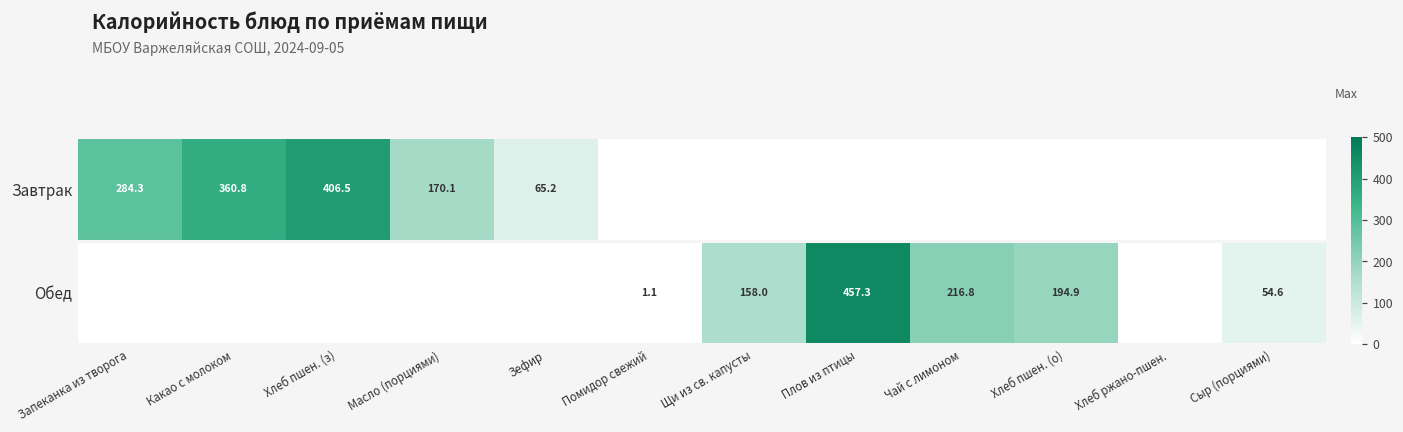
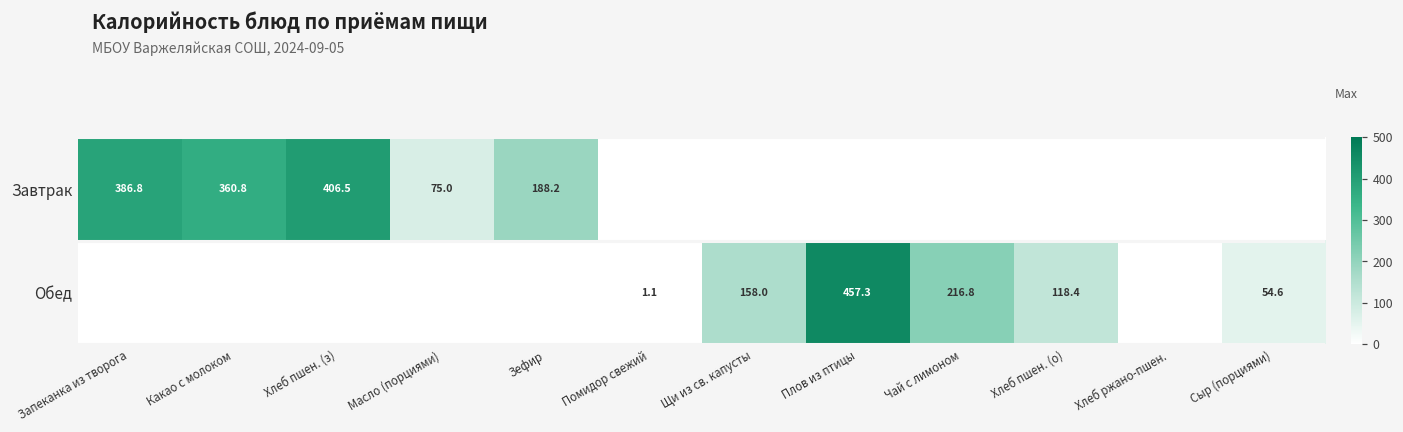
Завтрак, Запеканка из творога: 284.3 -> 386.8
Завтрак, Масло (порциями): 170.1 -> 75.0
Завтрак, Зефир: 65.2 -> 188.2
Обед, Хлеб пшен. (о): 194.9 -> 118.4
